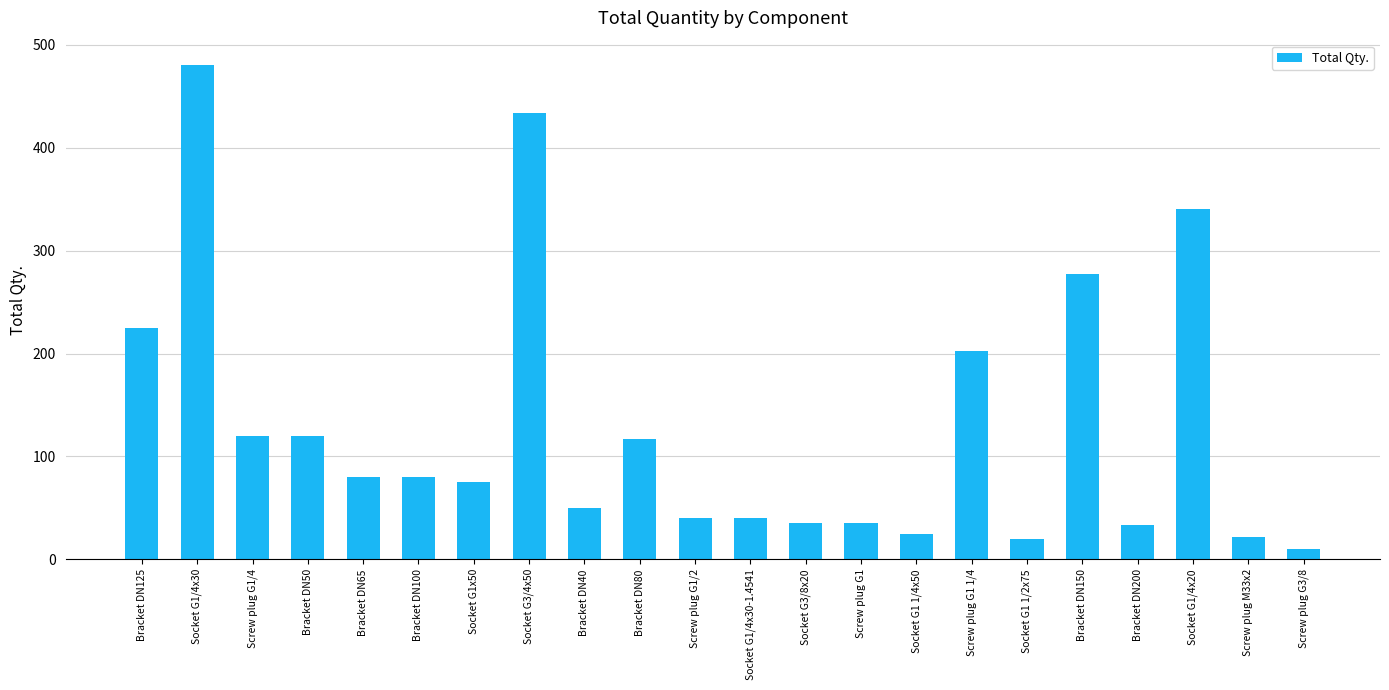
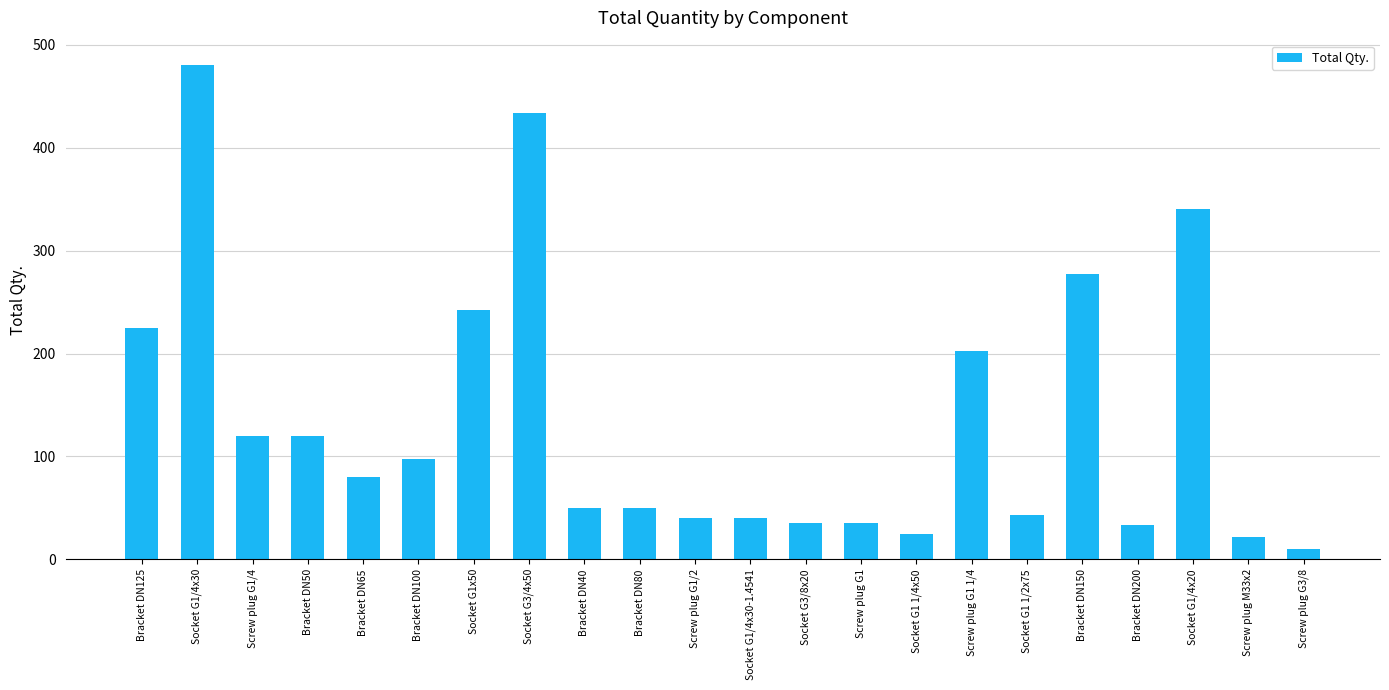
Bracket DN100: 80 -> 98
Socket G1x50: 75 -> 242
Bracket DN80: 117 -> 50
Socket G1 1/2x75: 20 -> 43
